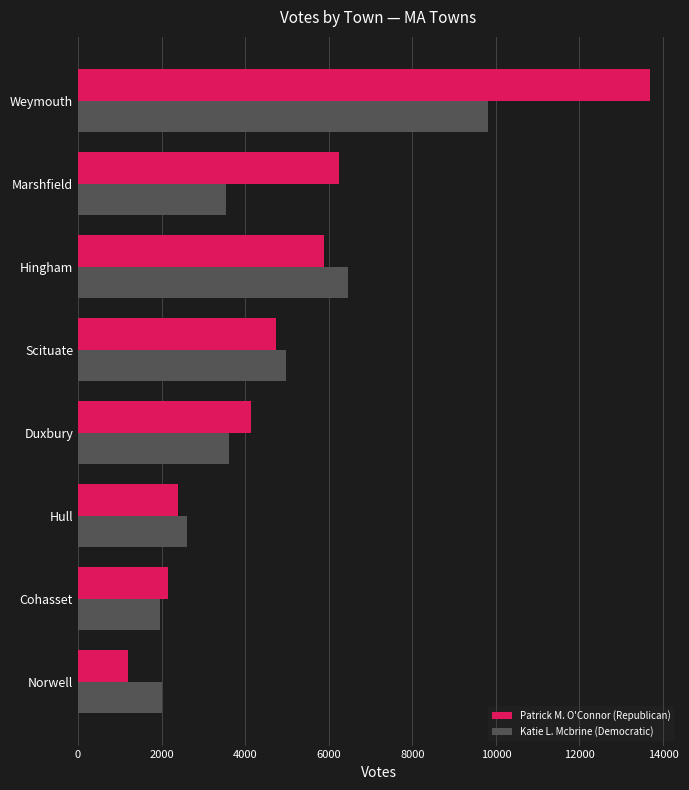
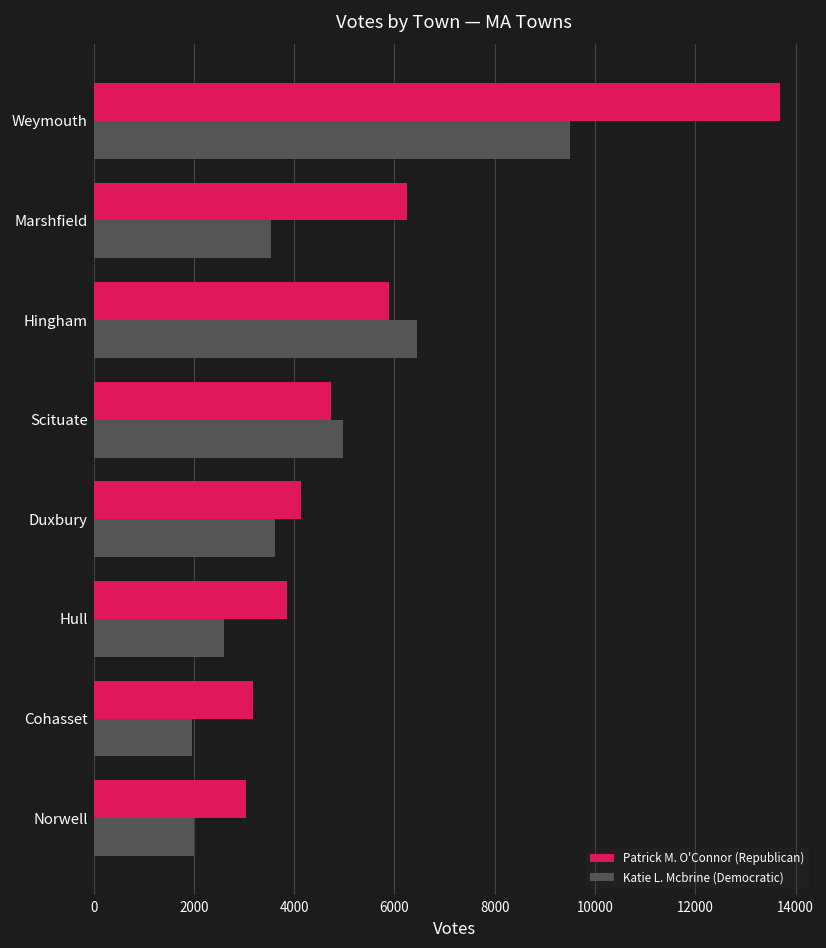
Katie L. Mcbrine (Democratic), Weymouth: 9800 -> 9500
Patrick M. O'Connor (Republican), Hull: 2400 -> 3900
Patrick M. O'Connor (Republican), Cohasset: 2200 -> 3200
Patrick M. O'Connor (Republican), Norwell: 1200 -> 3000
